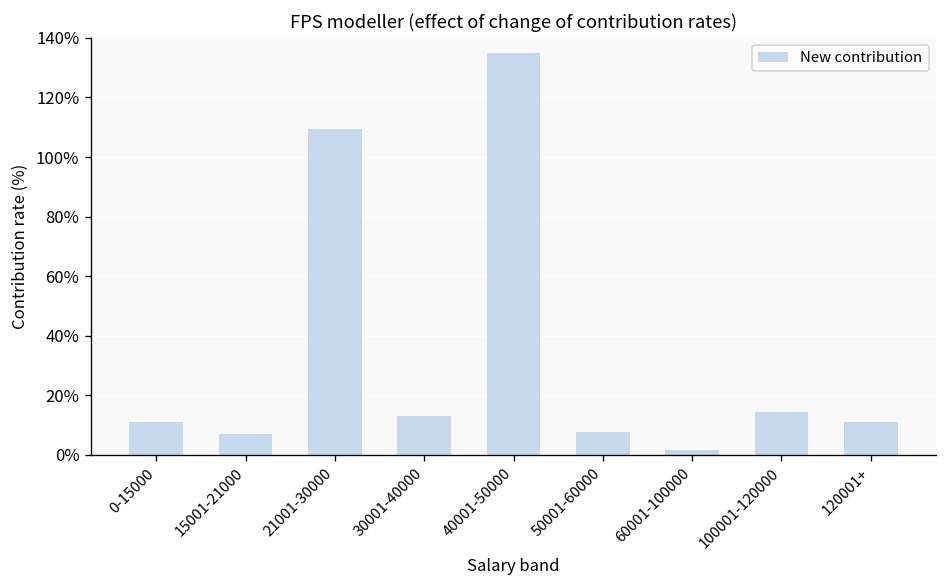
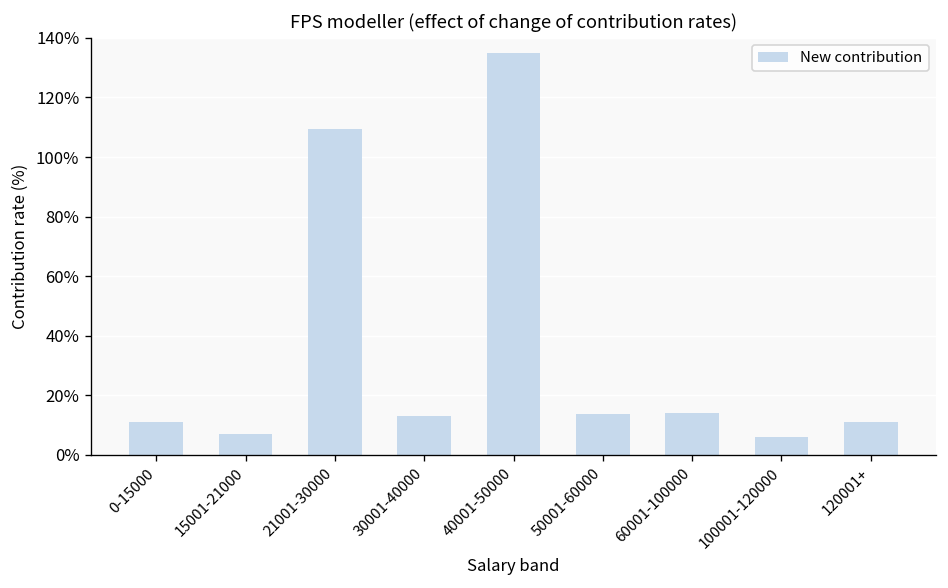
50001-60000: 8% -> 14%
60001-100000: 2% -> 14%
100001-120000: 15% -> 6%
